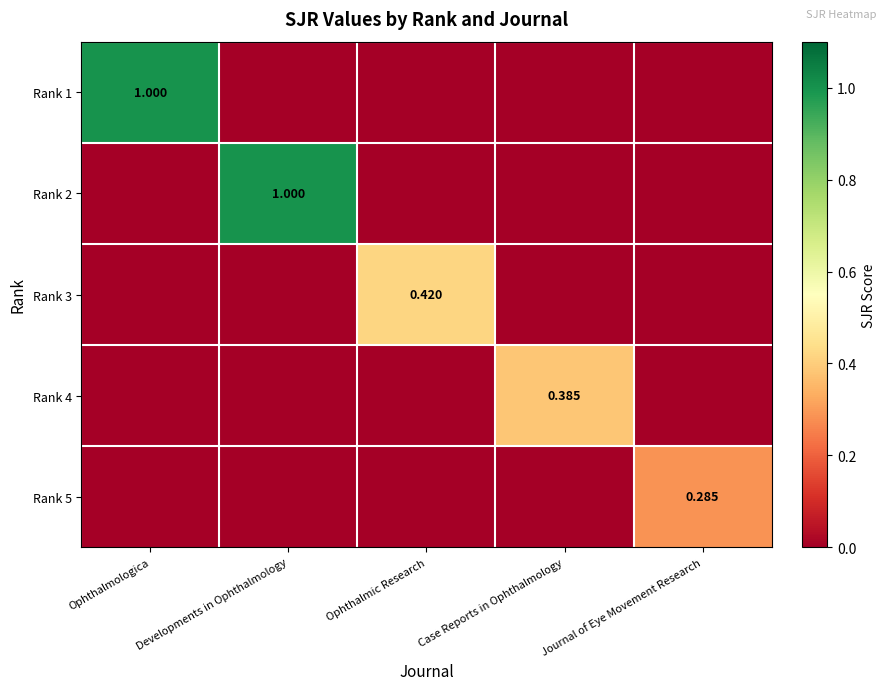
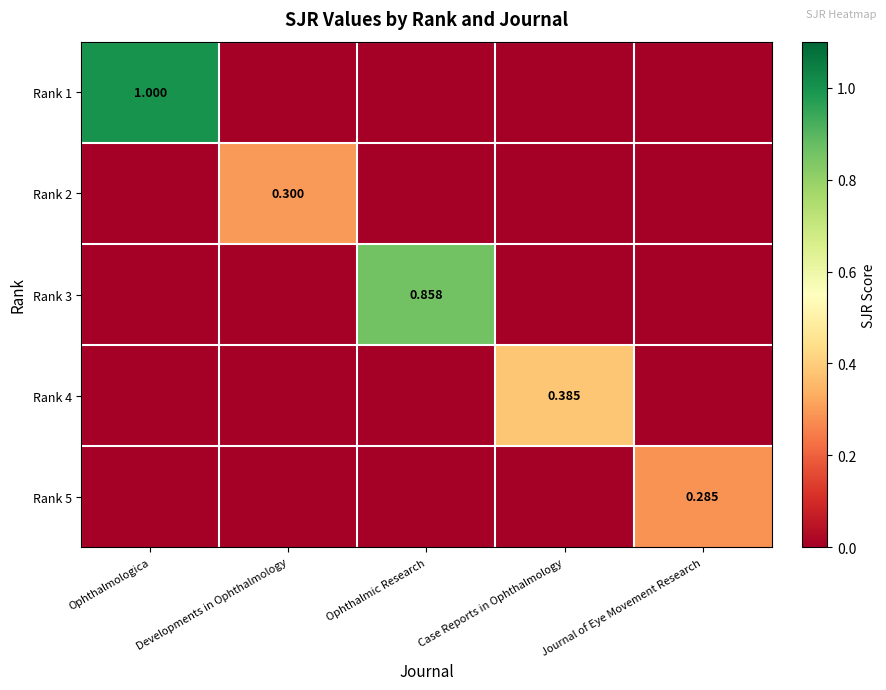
Rank 2, Developments in Ophthalmology: 1.000 -> 0.300
Rank 3, Ophthalmic Research: 0.420 -> 0.858
